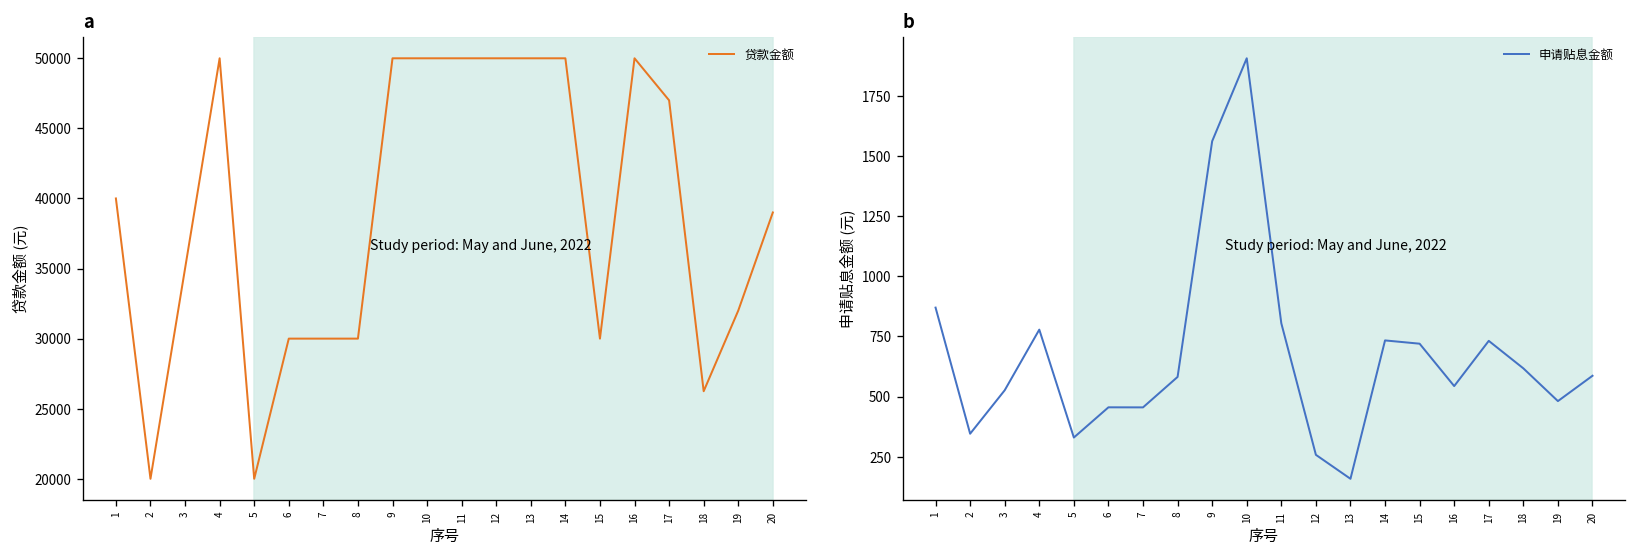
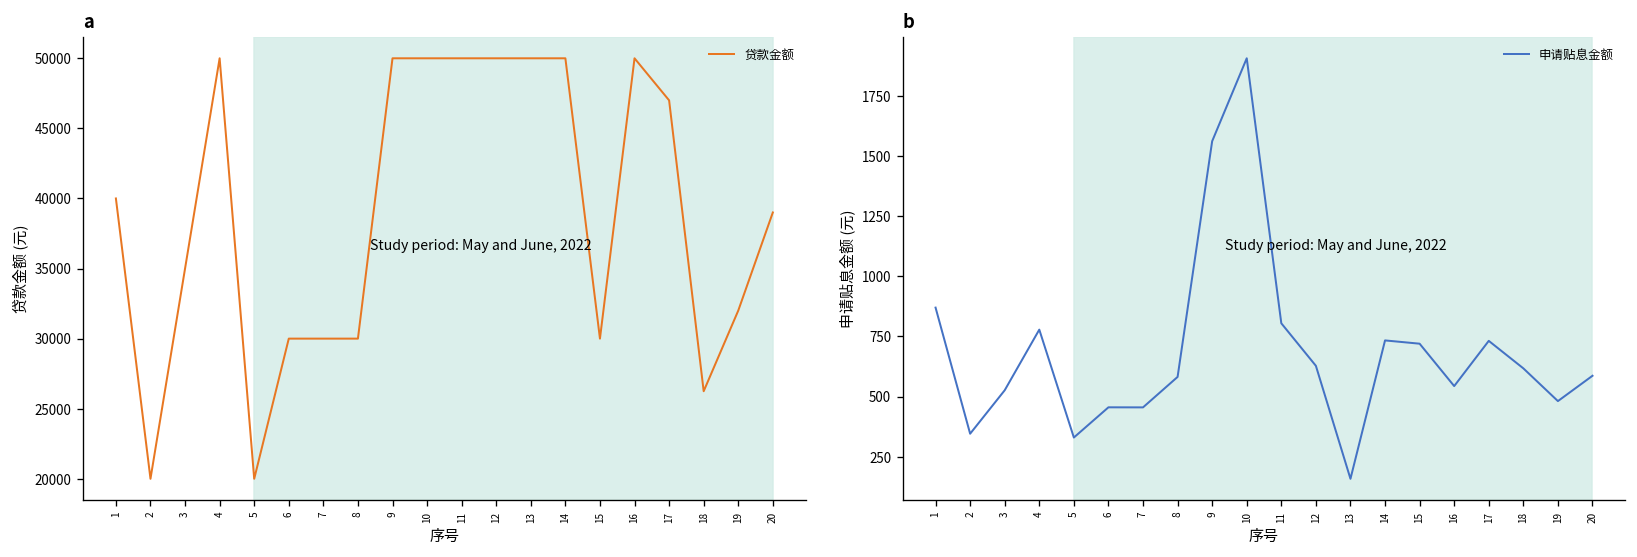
b, 12: 260 -> 630
